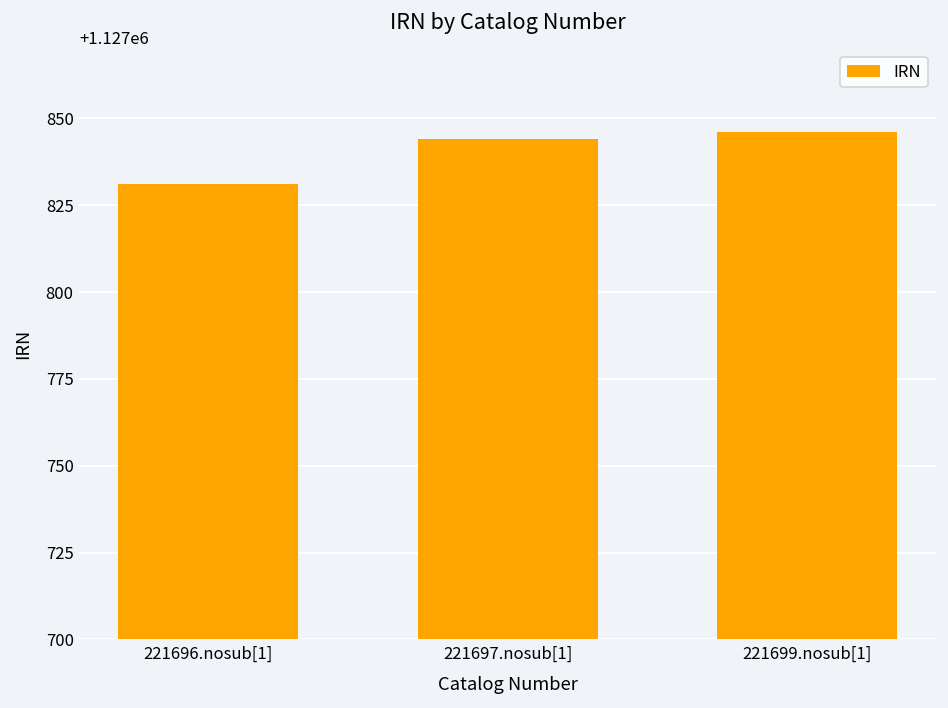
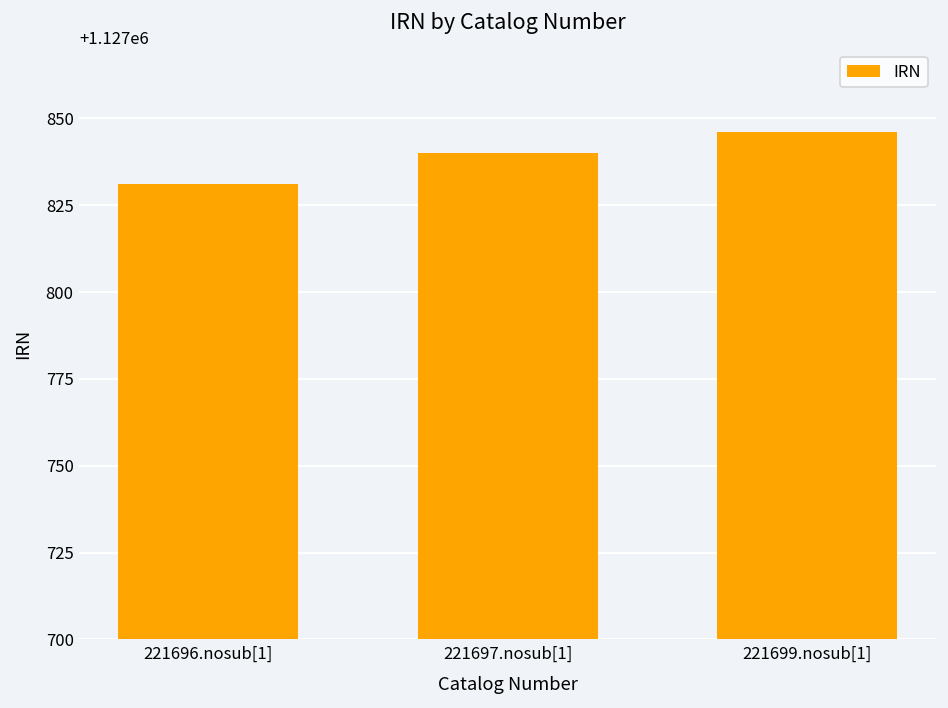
221697.nosub[1]: 1127844 -> 1127840
